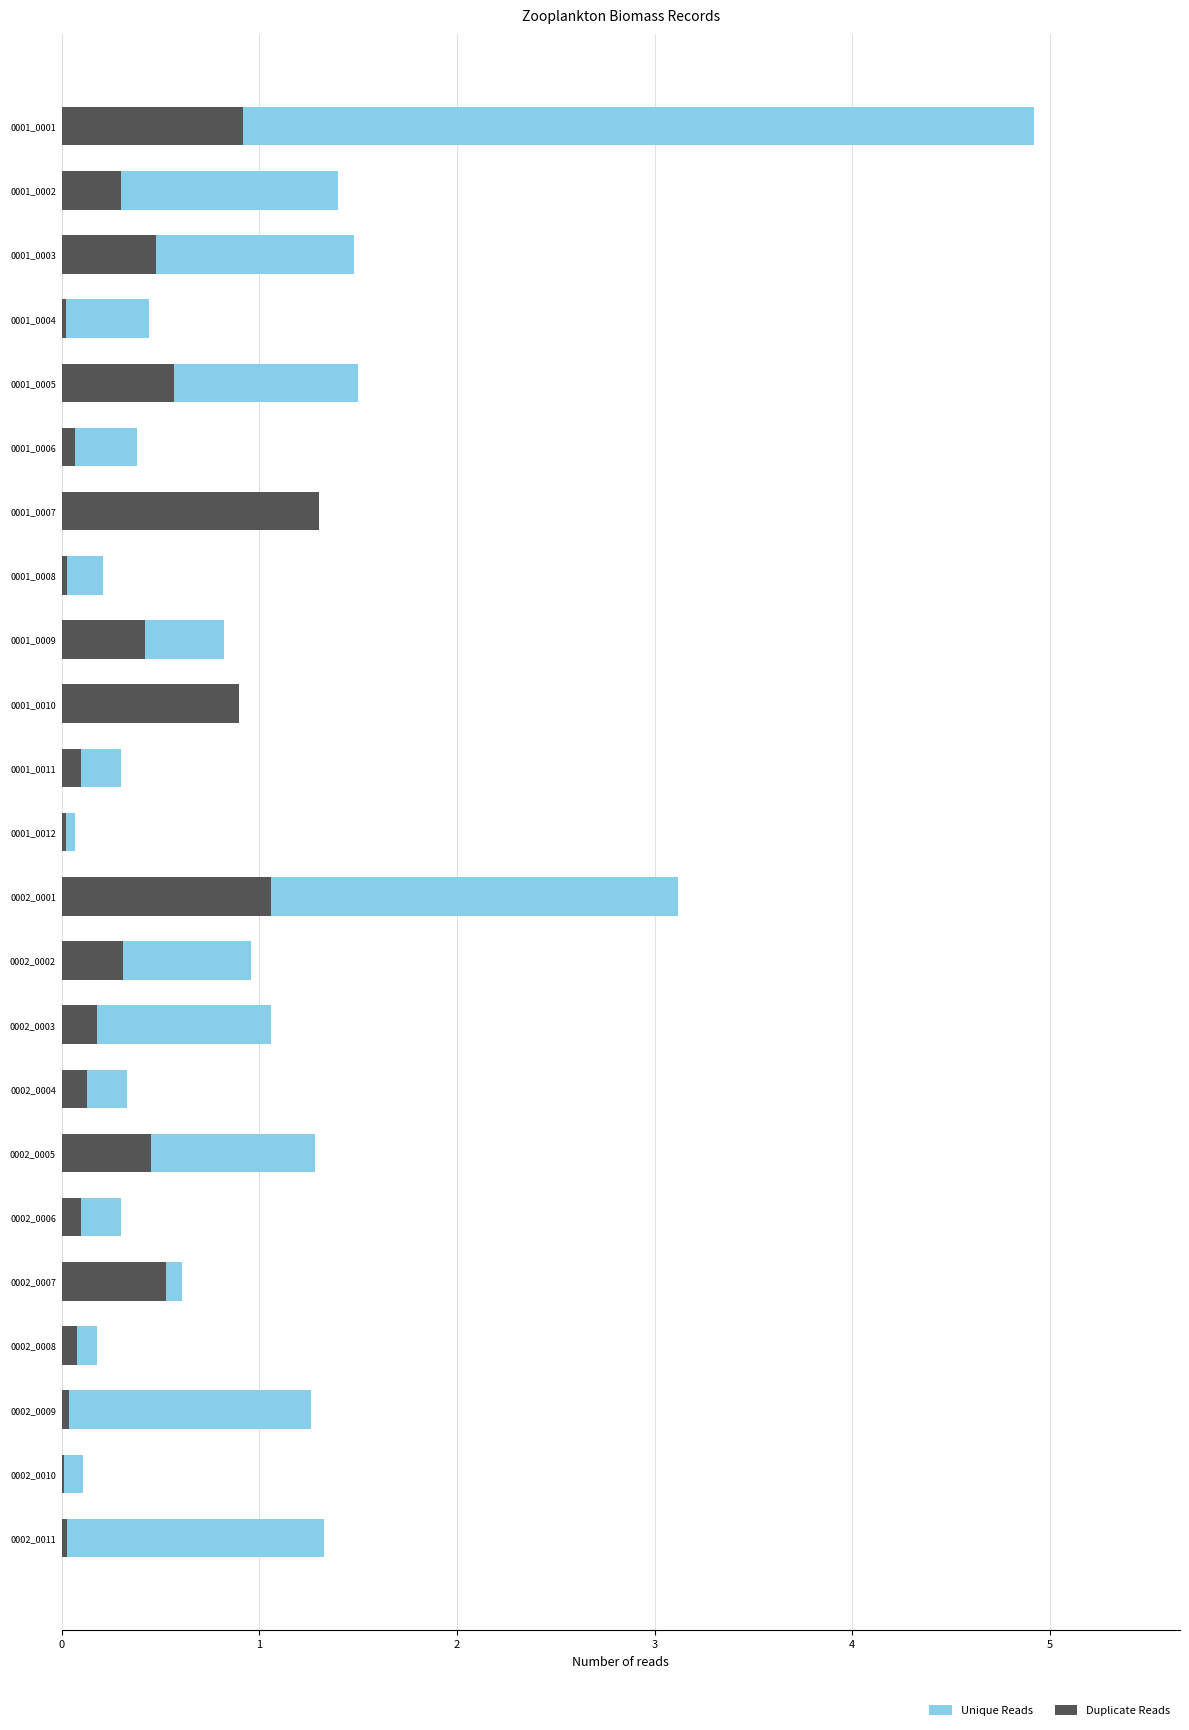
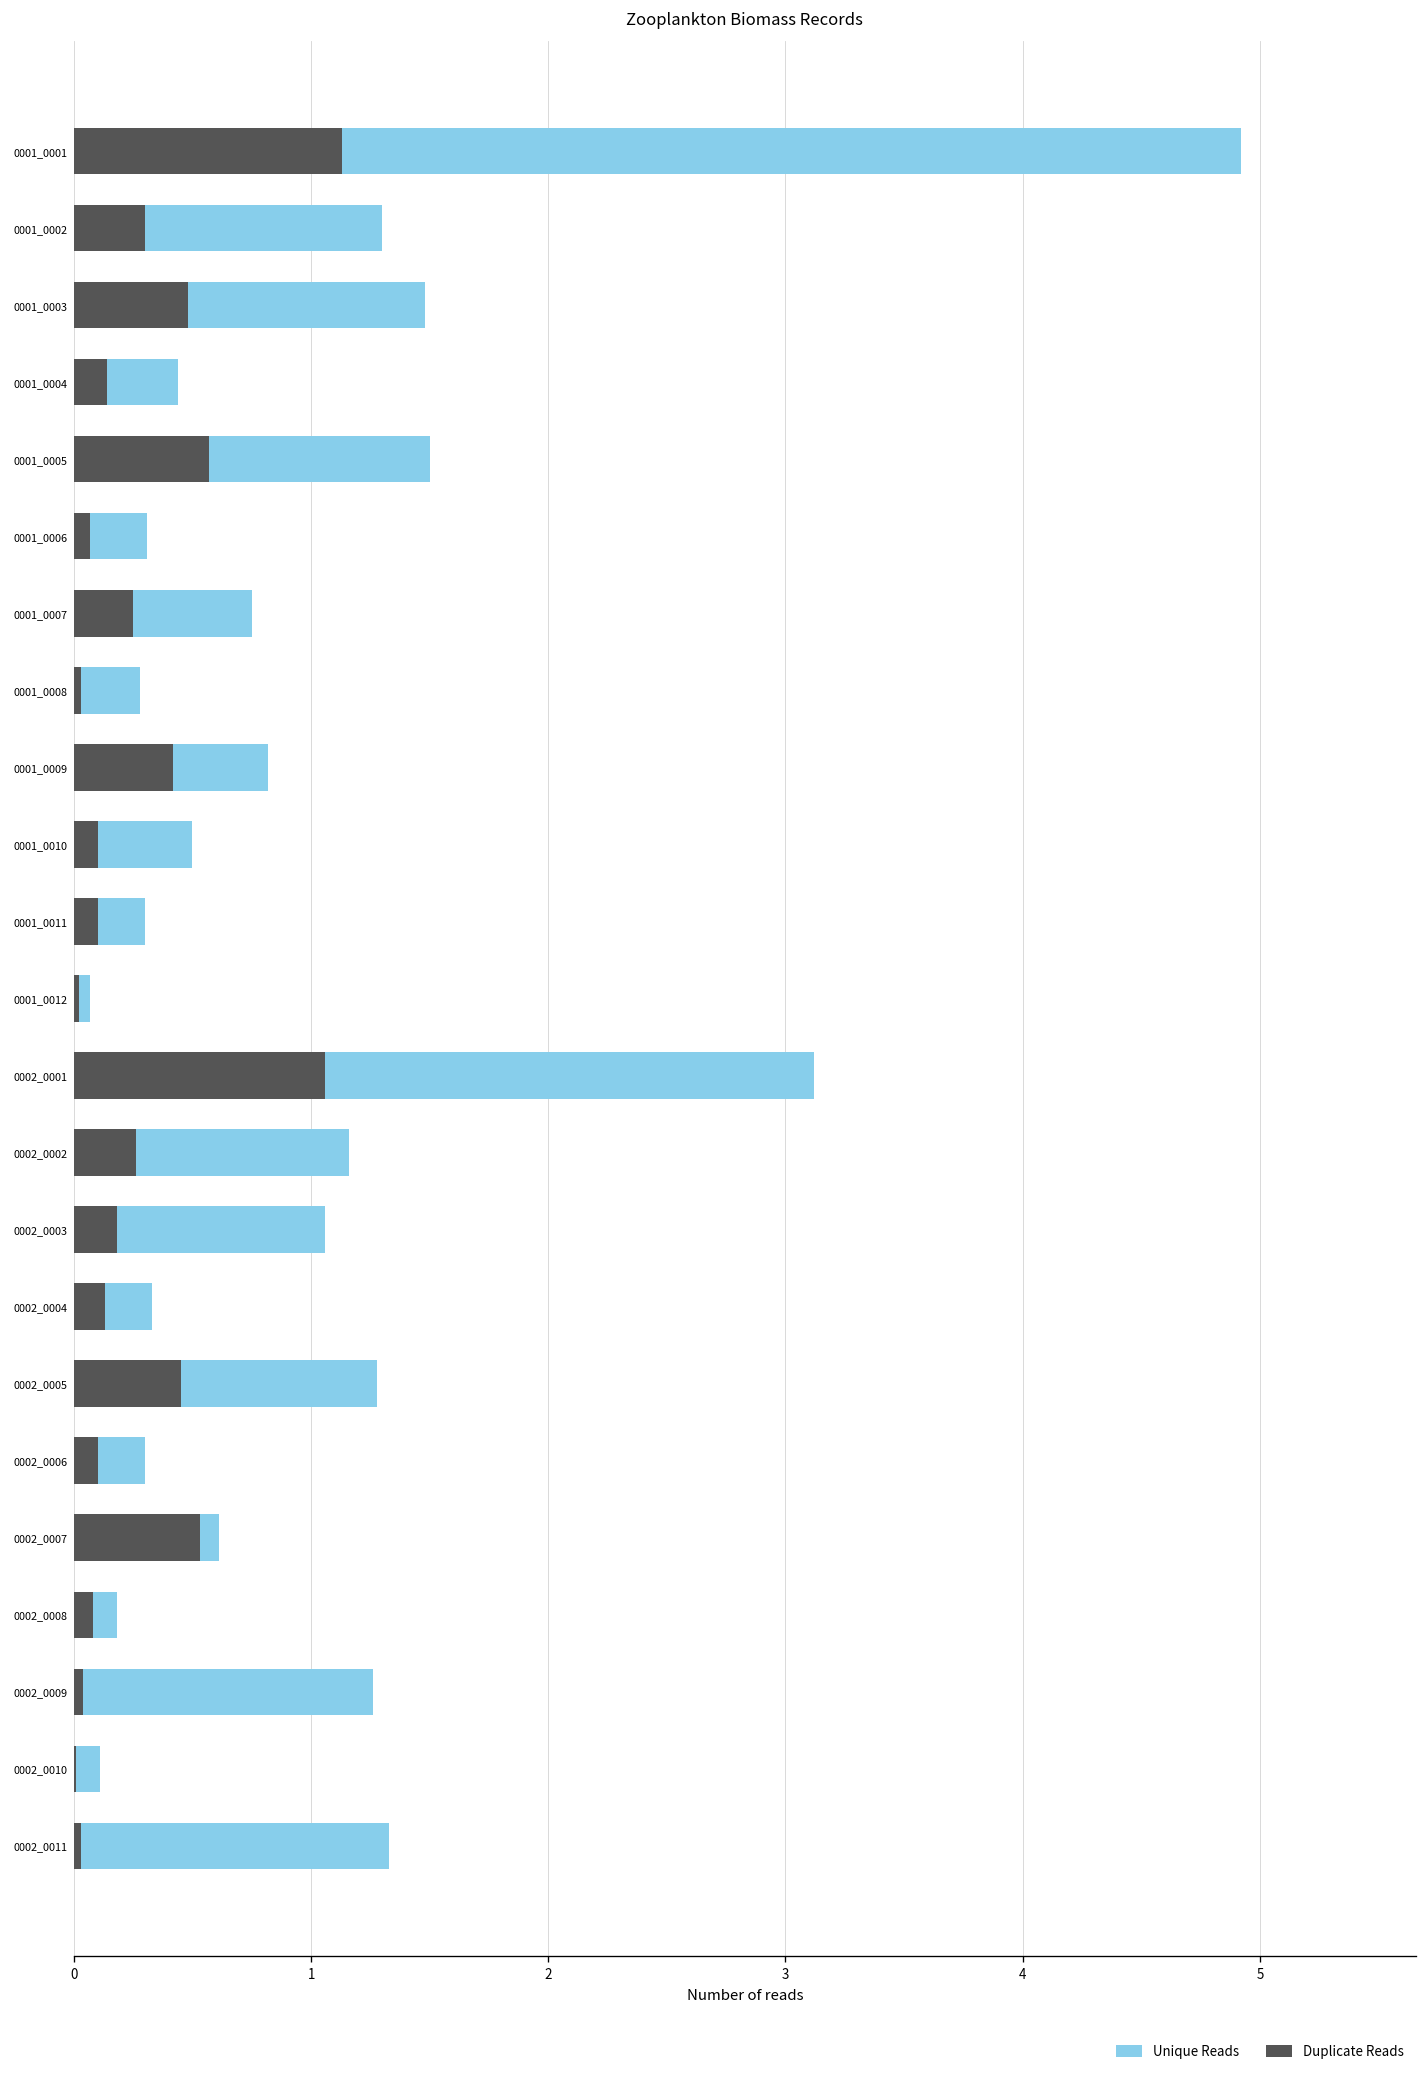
Duplicate Reads, 0001_0001: 0.92 -> 1.13
Unique Reads, 0001_0002: 1.4 -> 1.3
Duplicate Reads, 0001_0004: 0.02 -> 0.14
Unique Reads, 0001_0006: 0.38 -> 0.31
Duplicate Reads, 0001_0007: 1.30 -> 0.25
Unique Reads, 0001_0008: 0.21 -> 0.28
Unique Reads, 0001_0010: 0.2 -> 0.5
Duplicate Reads, 0001_0010: 0.9 -> 0.1
Unique Reads, 0002_0002: 0.96 -> 1.16
Duplicate Reads, 0002_0002: 0.31 -> 0.26
